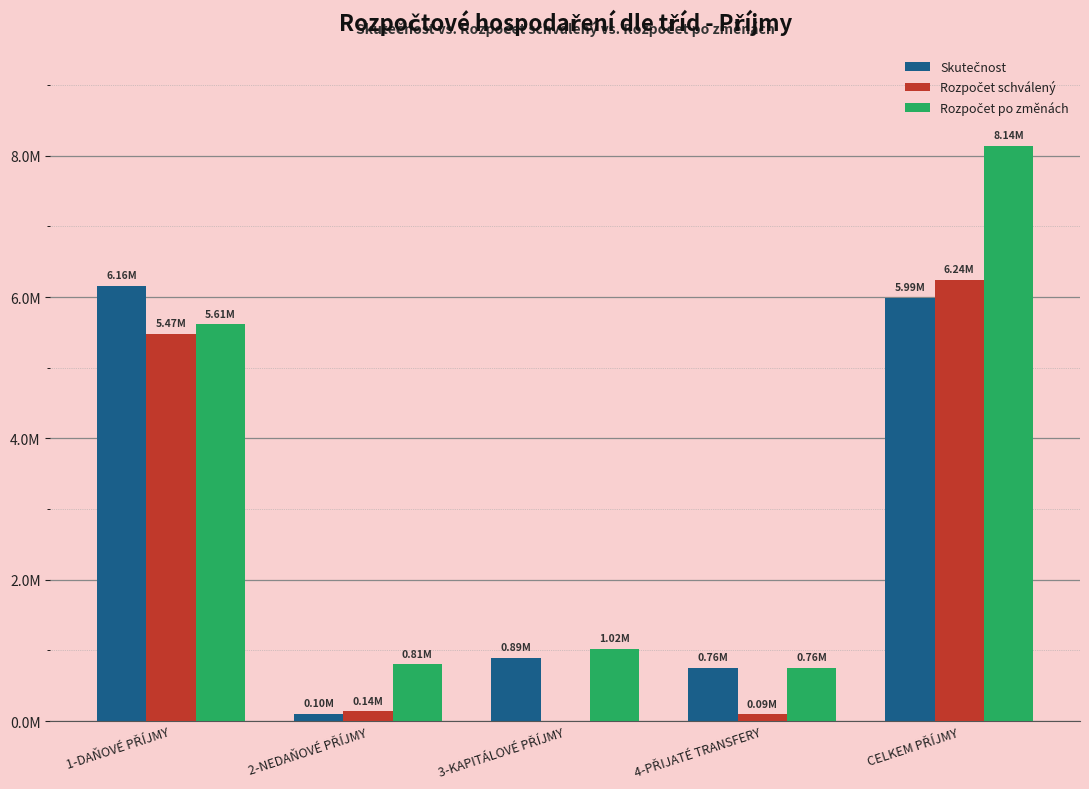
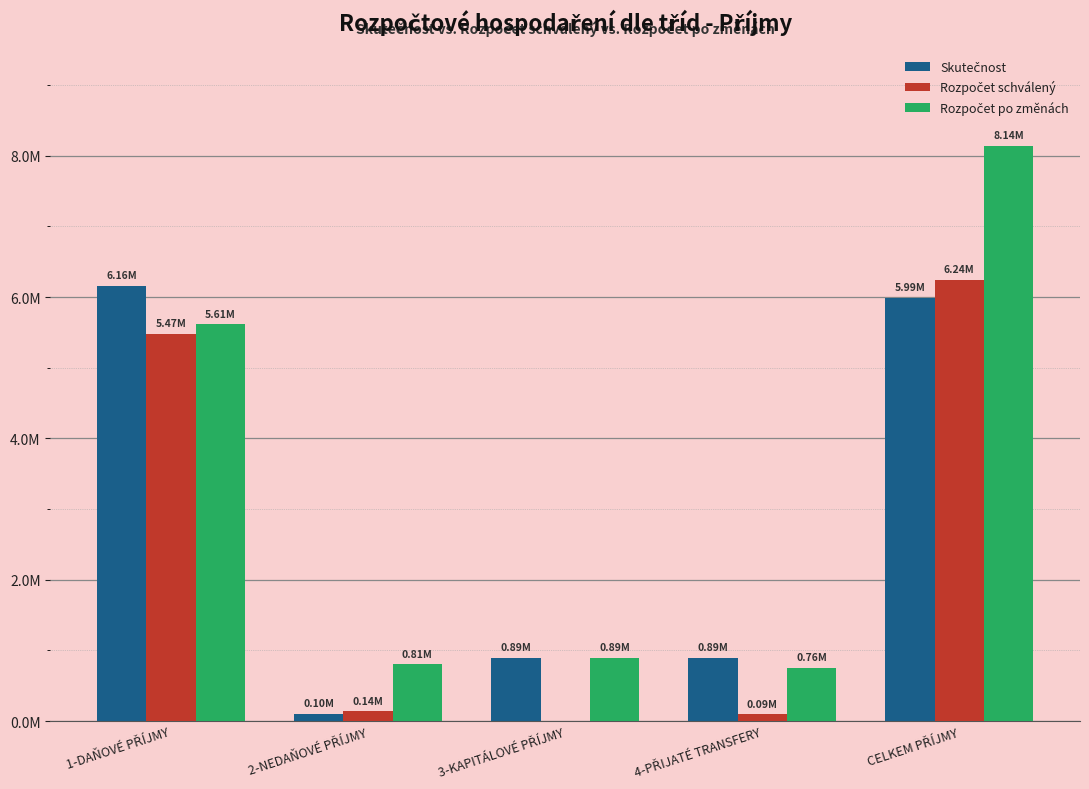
Rozpočet po změnách, 3-KAPITÁLOVÉ PŘÍJMY: 1.02M -> 0.89M
Skutečnost, 4-PŘIJATÉ TRANSFERY: 0.76M -> 0.89M
